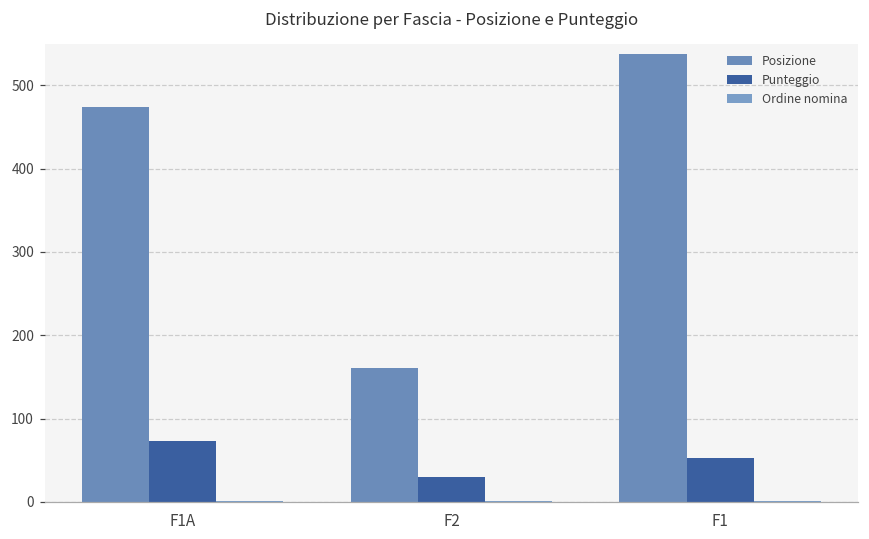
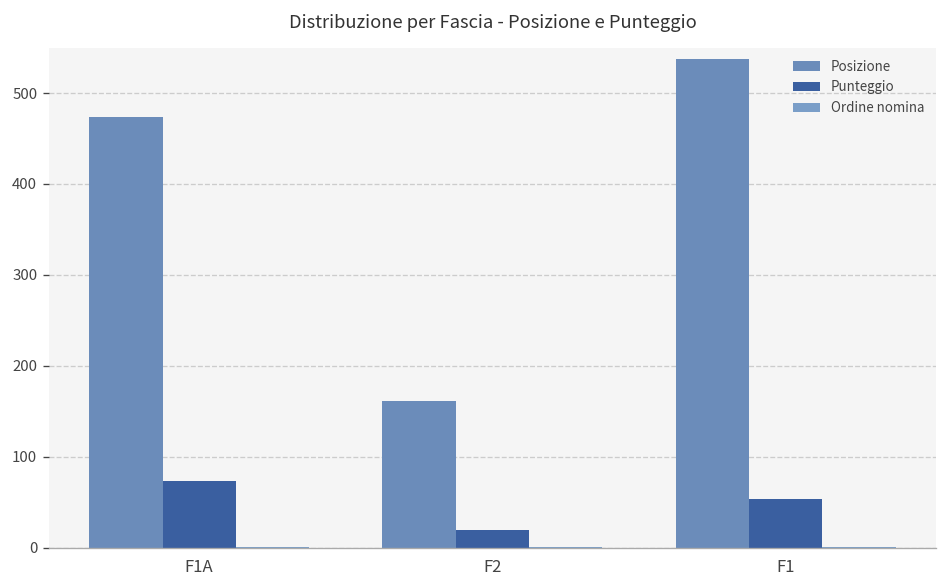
Punteggio, F2: 30 -> 20
